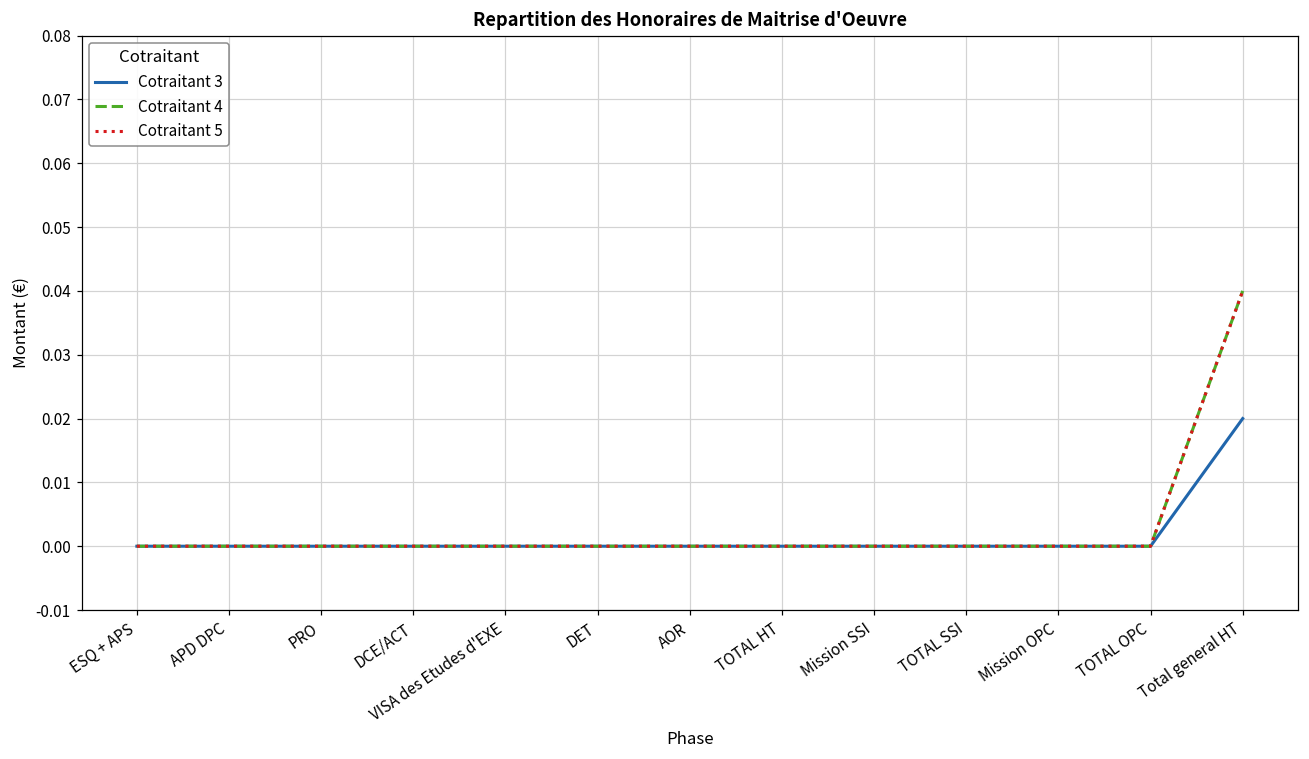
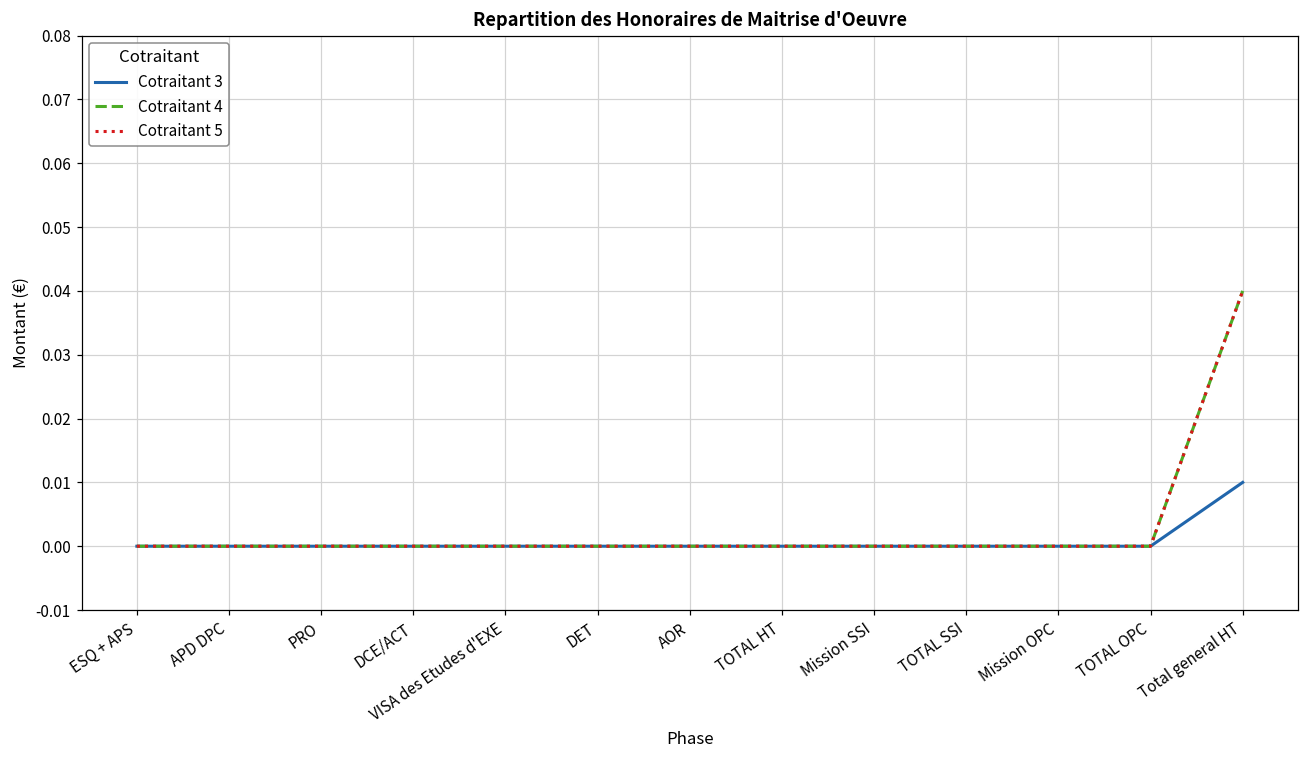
Cotraitant 3, Total general HT: 0.02 -> 0.01
